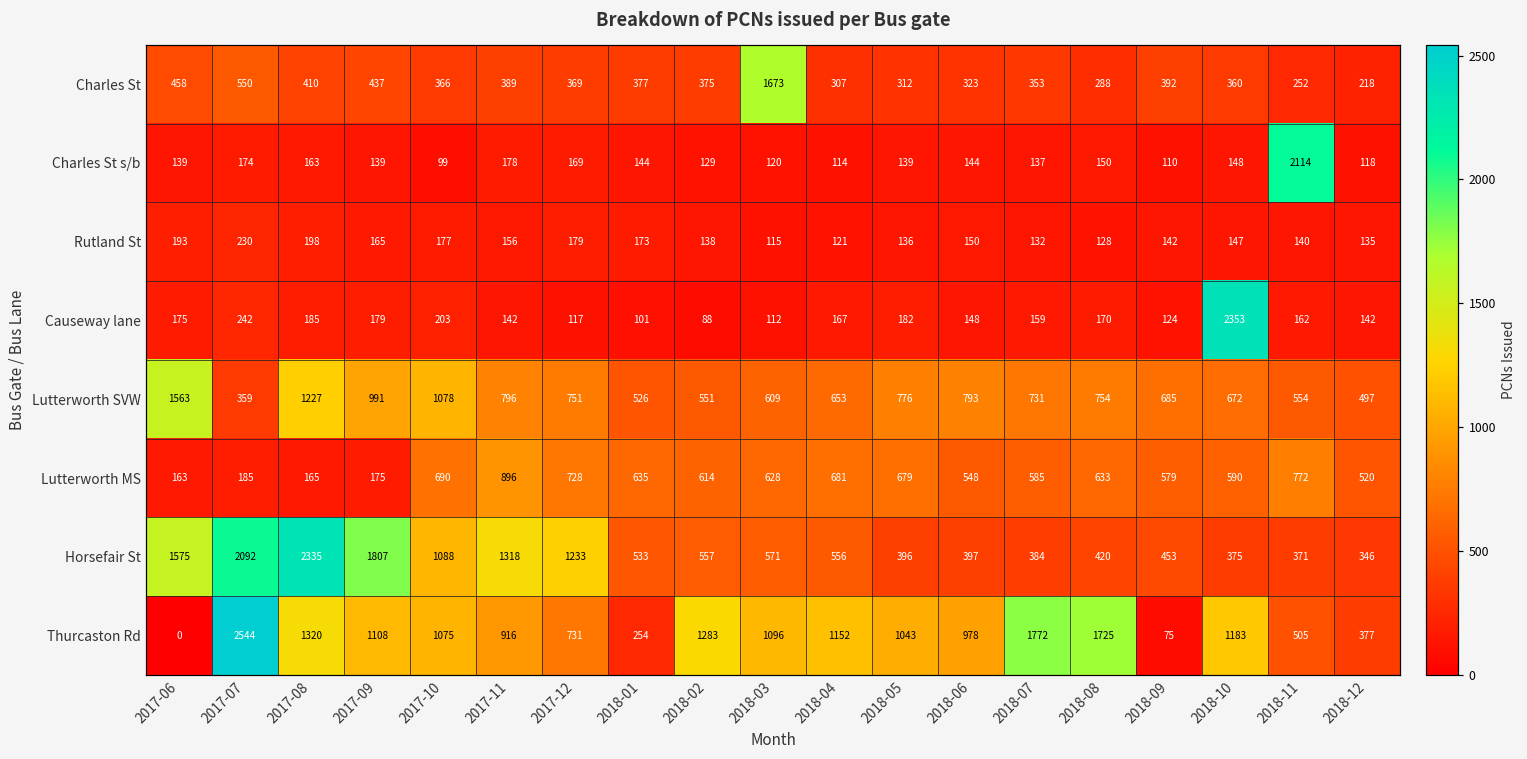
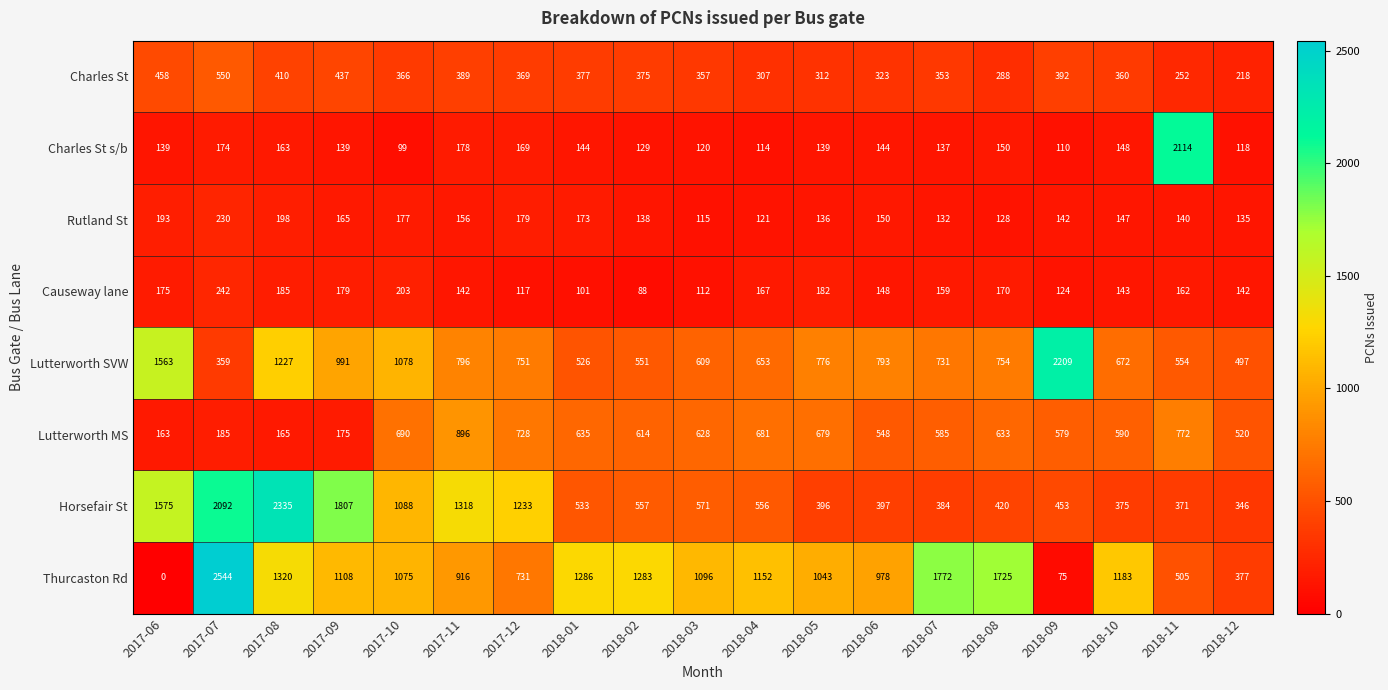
Charles St, 2018-03: 1673 -> 357
Causeway lane, 2018-10: 2353 -> 143
Lutterworth SVW, 2018-09: 685 -> 2209
Thurcaston Rd, 2018-01: 254 -> 1286
